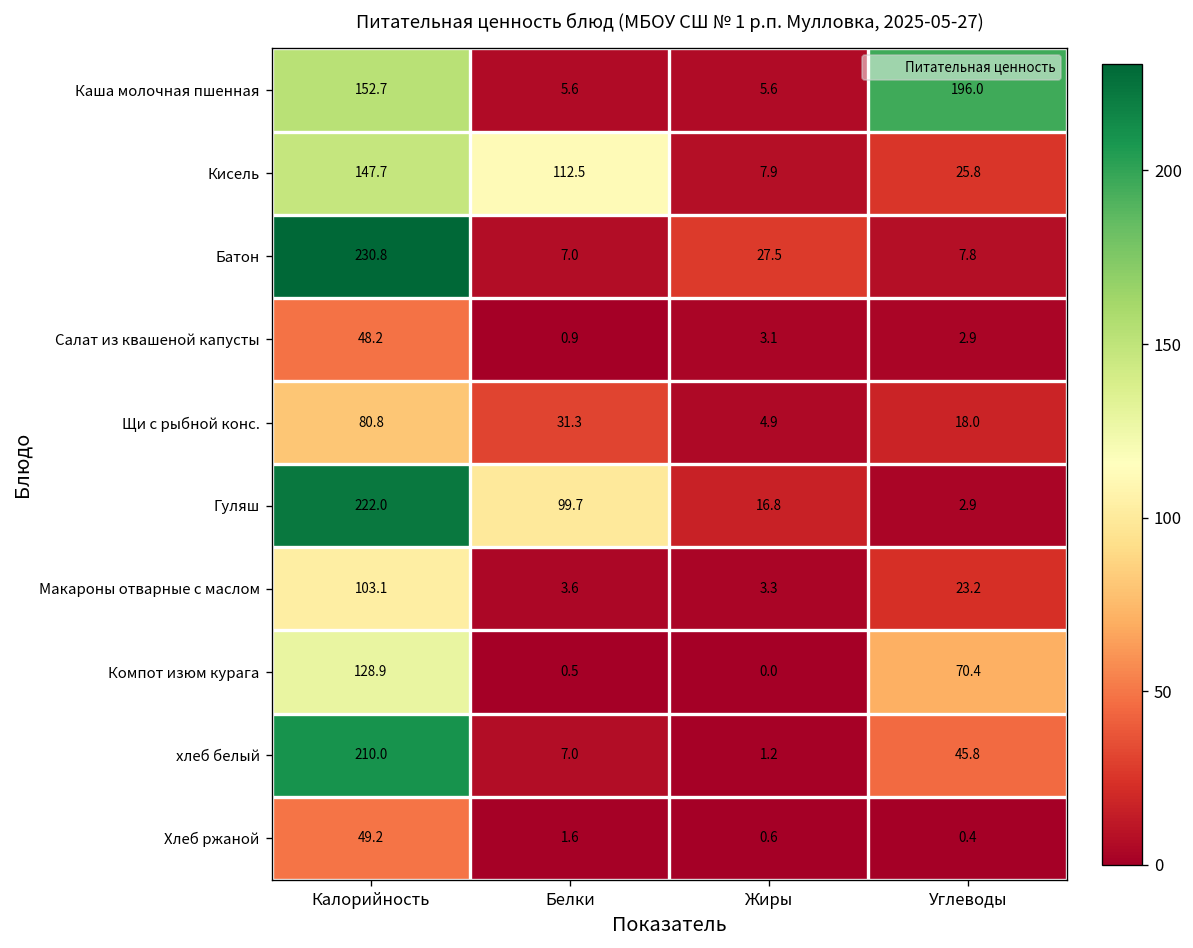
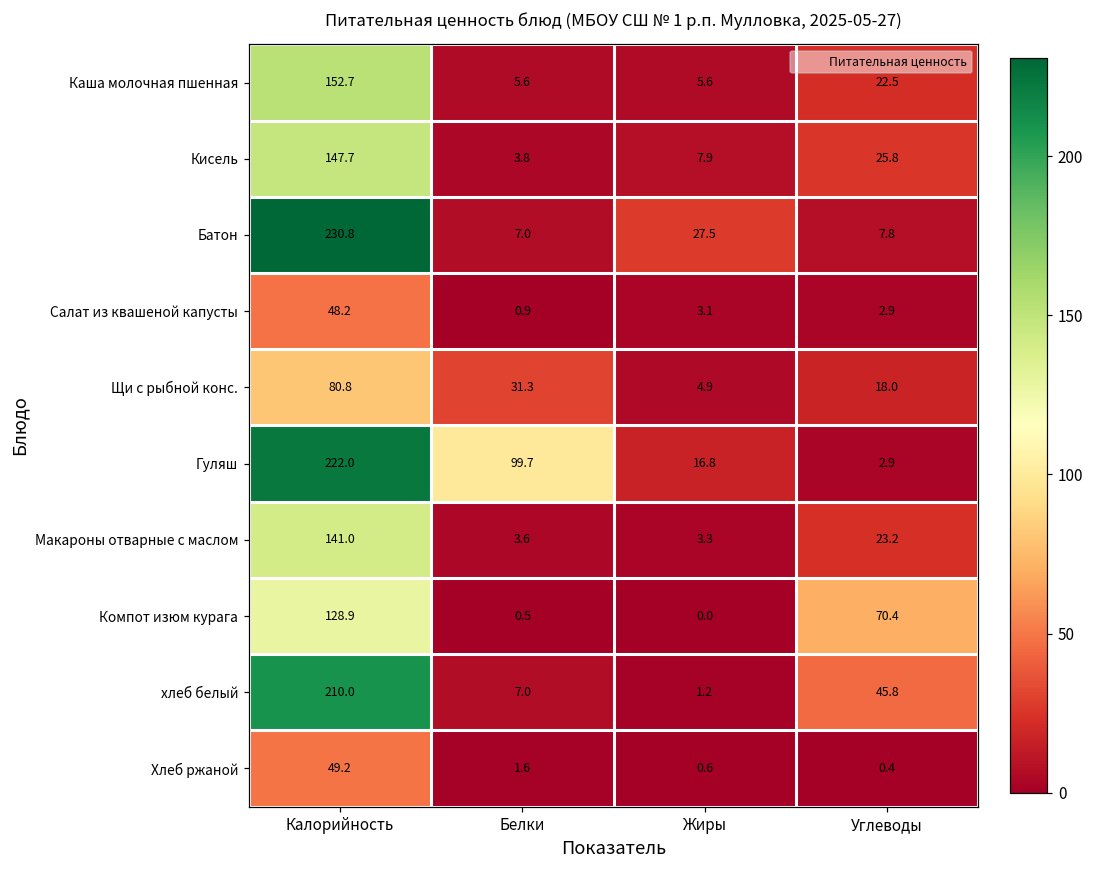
Каша молочная пшенная, Углеводы: 196.0 -> 22.5
Кисель, Белки: 112.5 -> 3.8
Макароны отварные с маслом, Калорийность: 103.1 -> 141.0
